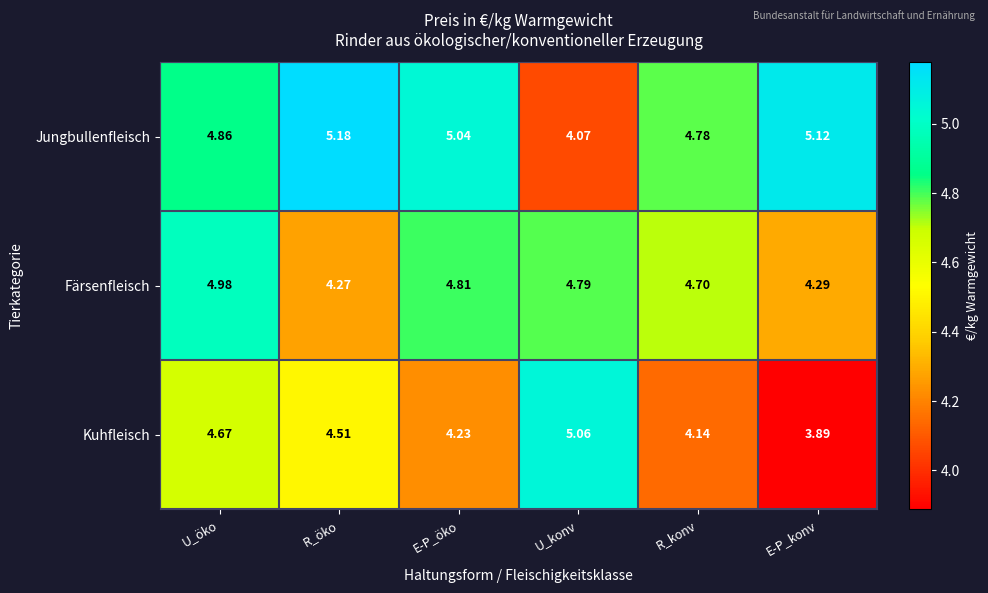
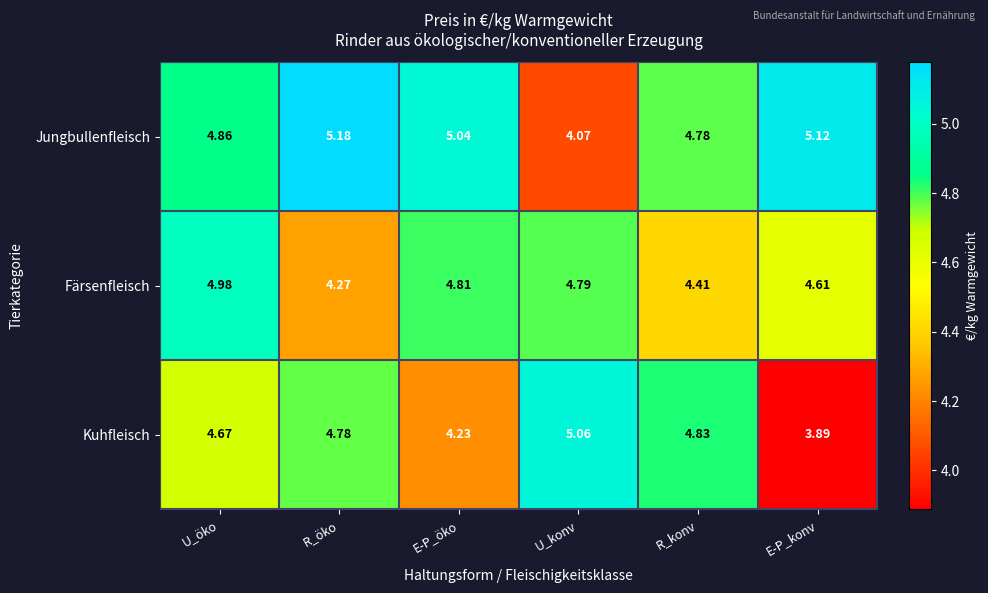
Färsenfleisch, R_konv: 4.70 -> 4.41
Färsenfleisch, E-P_konv: 4.29 -> 4.61
Kuhfleisch, R_öko: 4.51 -> 4.78
Kuhfleisch, R_konv: 4.14 -> 4.83
